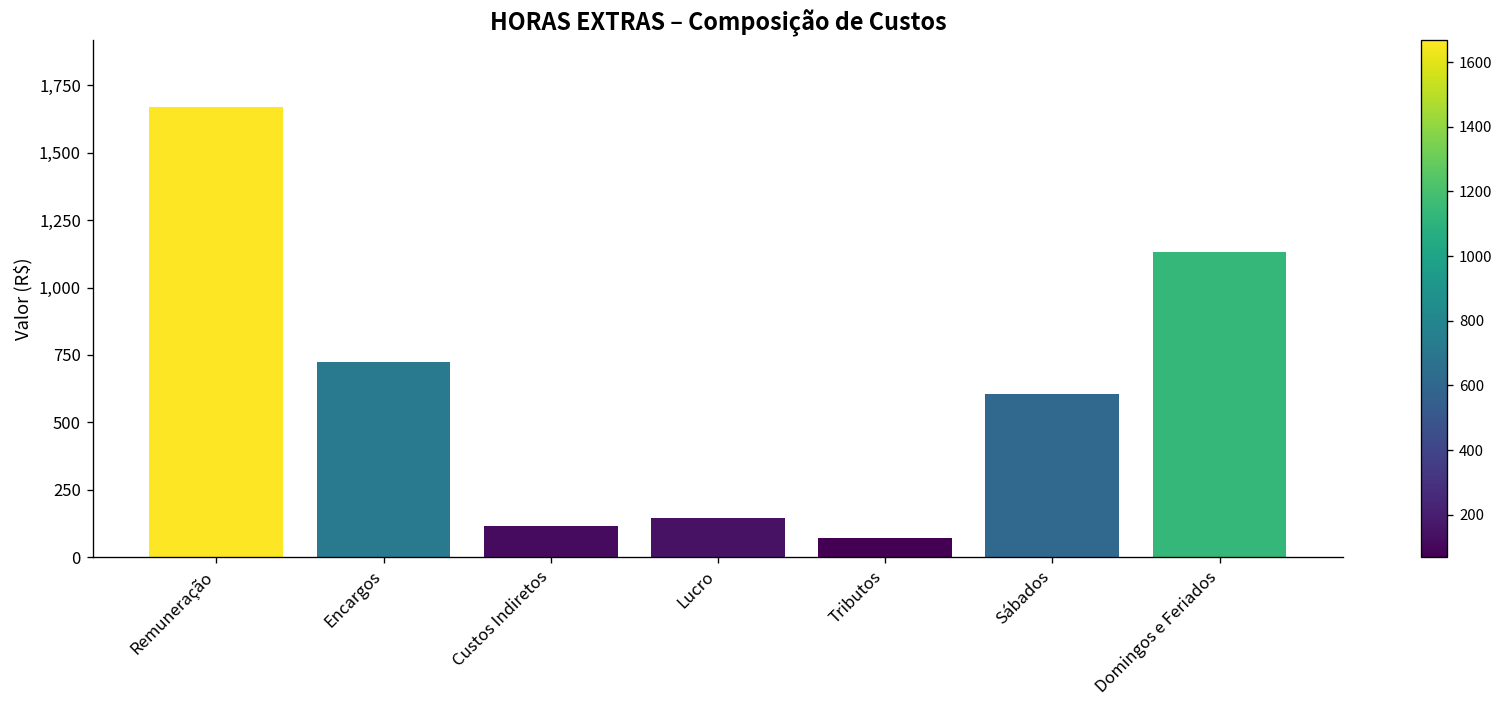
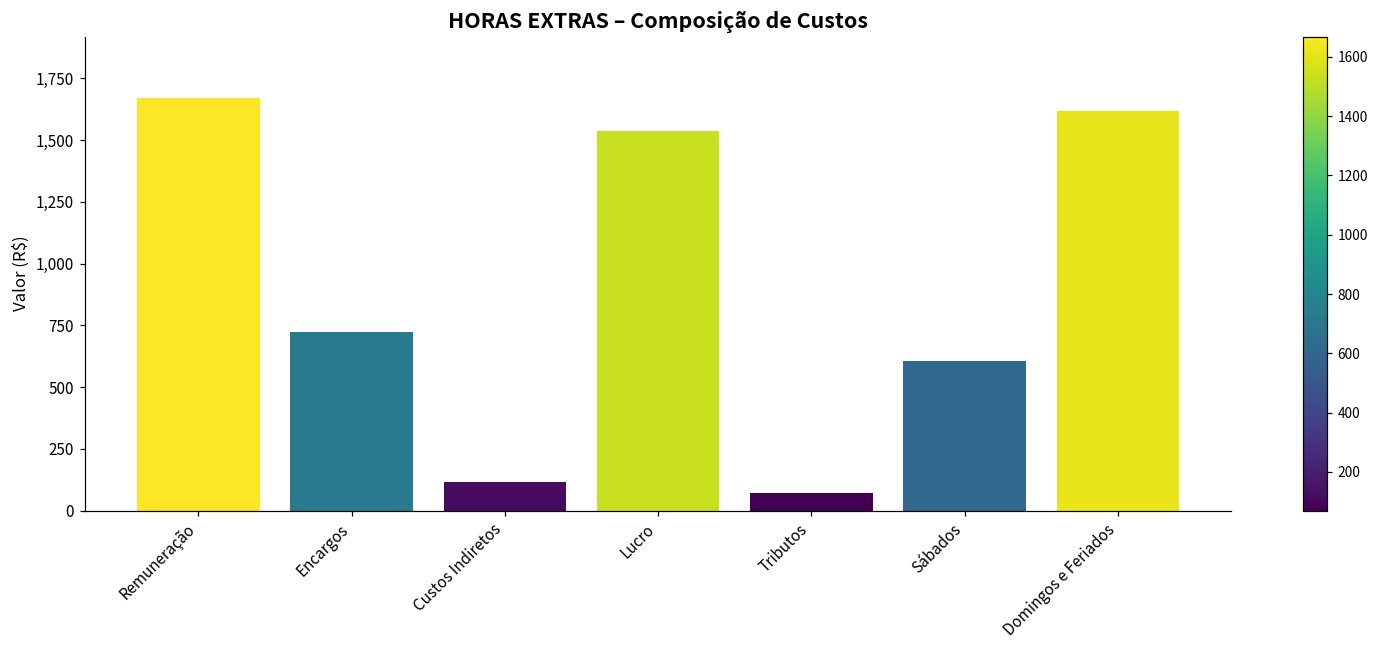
Lucro: 140 -> 1,540
Domingos e Feriados: 1,130 -> 1,620
